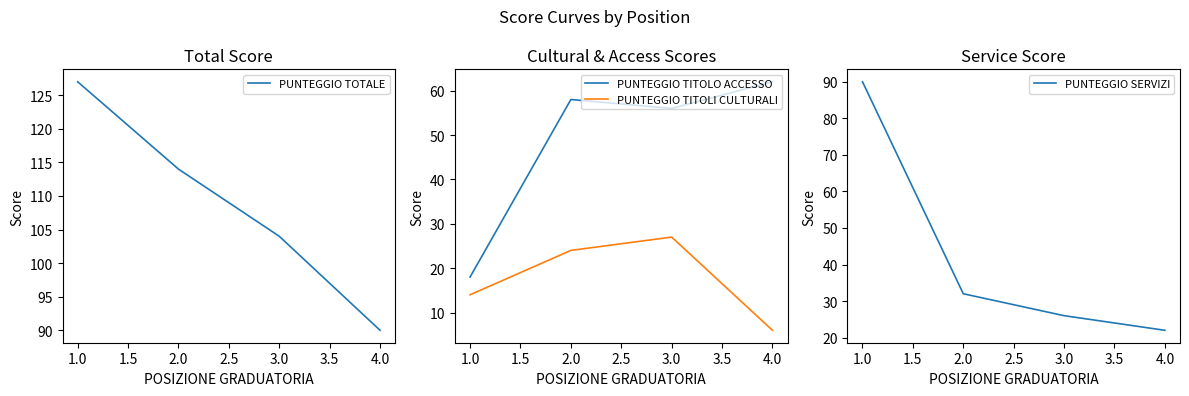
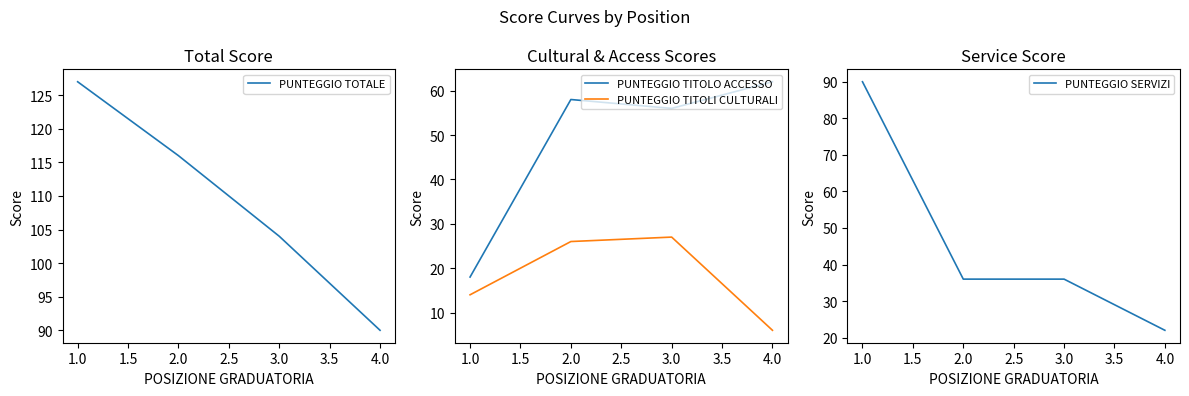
Total Score, 2.0: 114 -> 116
Cultural & Access Scores, PUNTEGGIO TITOLI CULTURALI, 2.0: 24 -> 26
Service Score, 2.0: 32 -> 36
Service Score, 3.0: 26 -> 36
